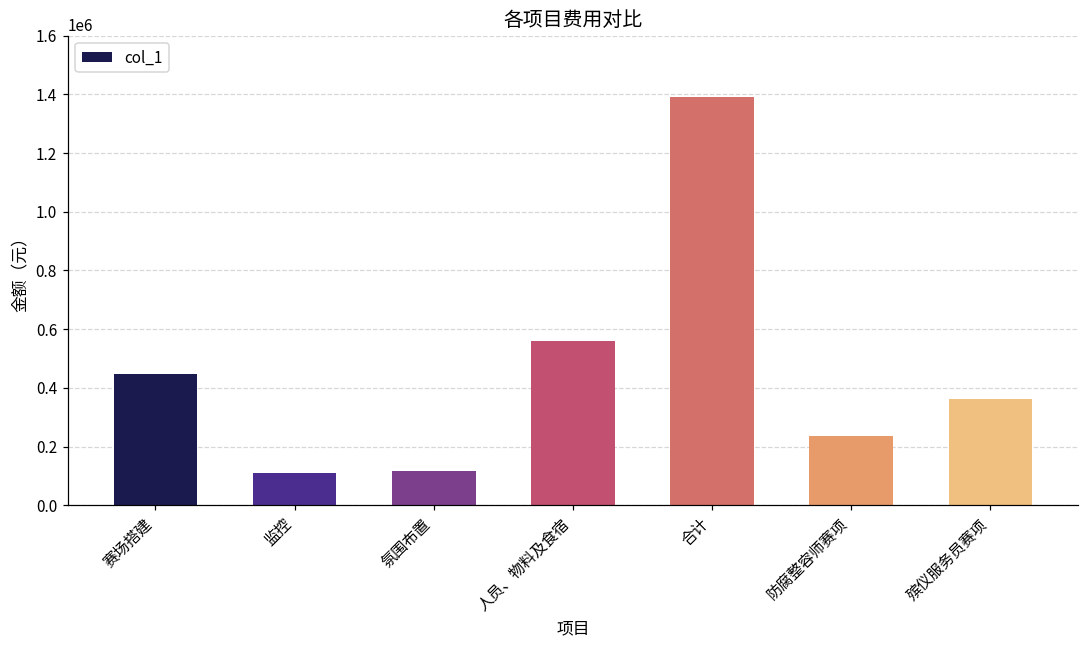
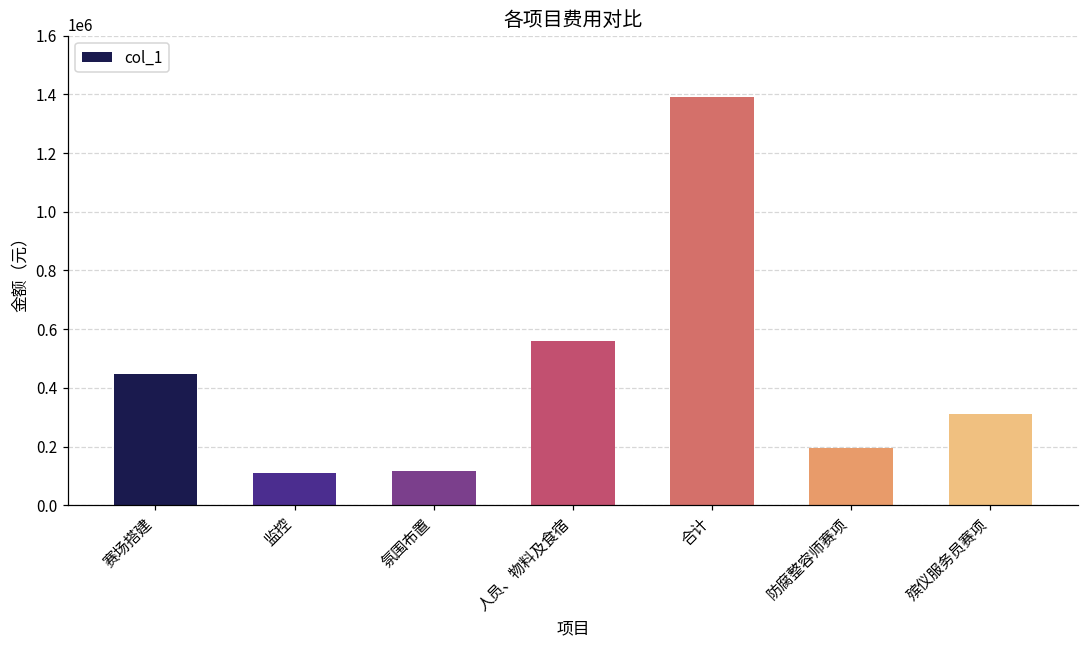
防腐整容师赛项: 240000 -> 200000
殡仪服务员赛项: 360000 -> 310000
